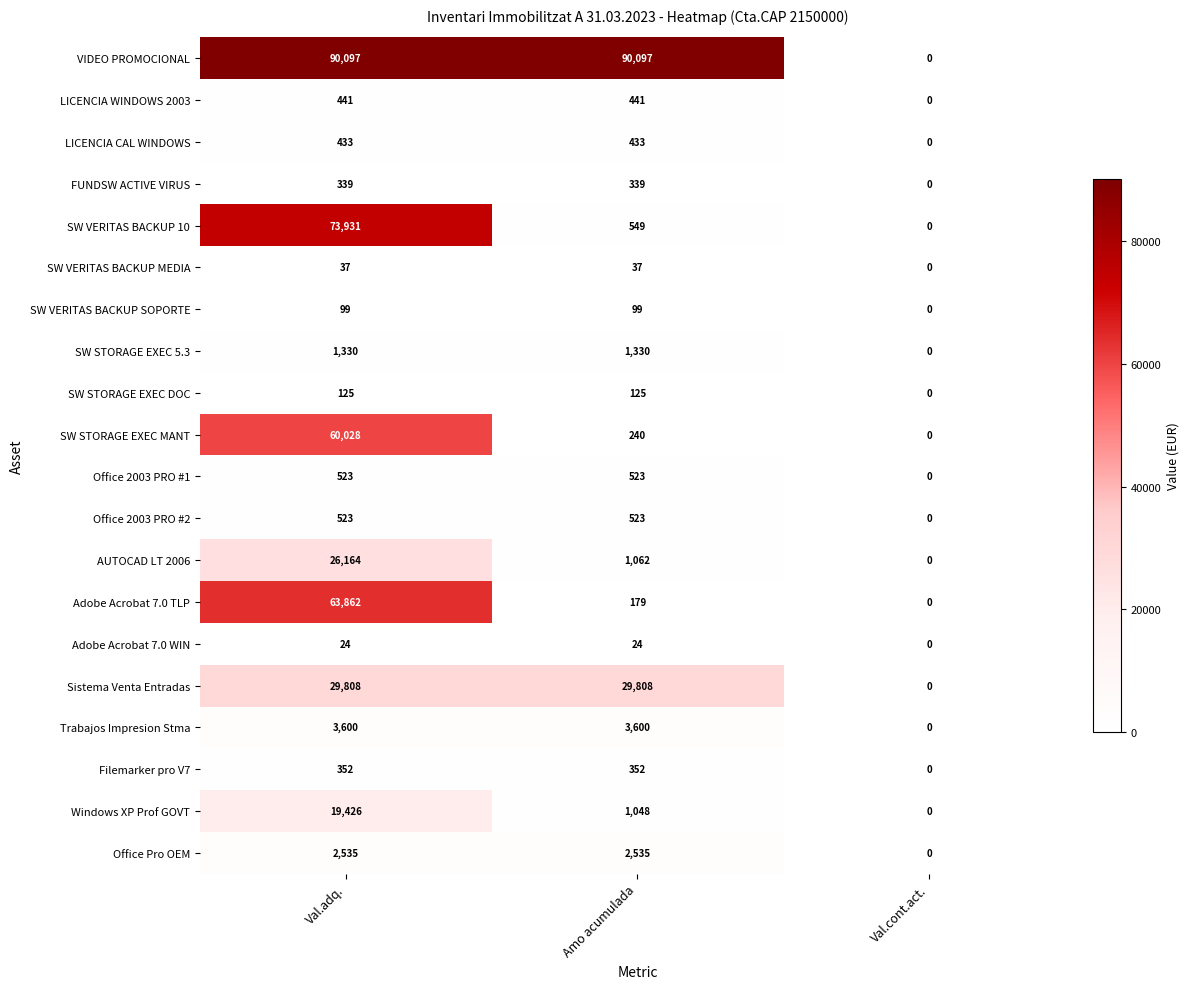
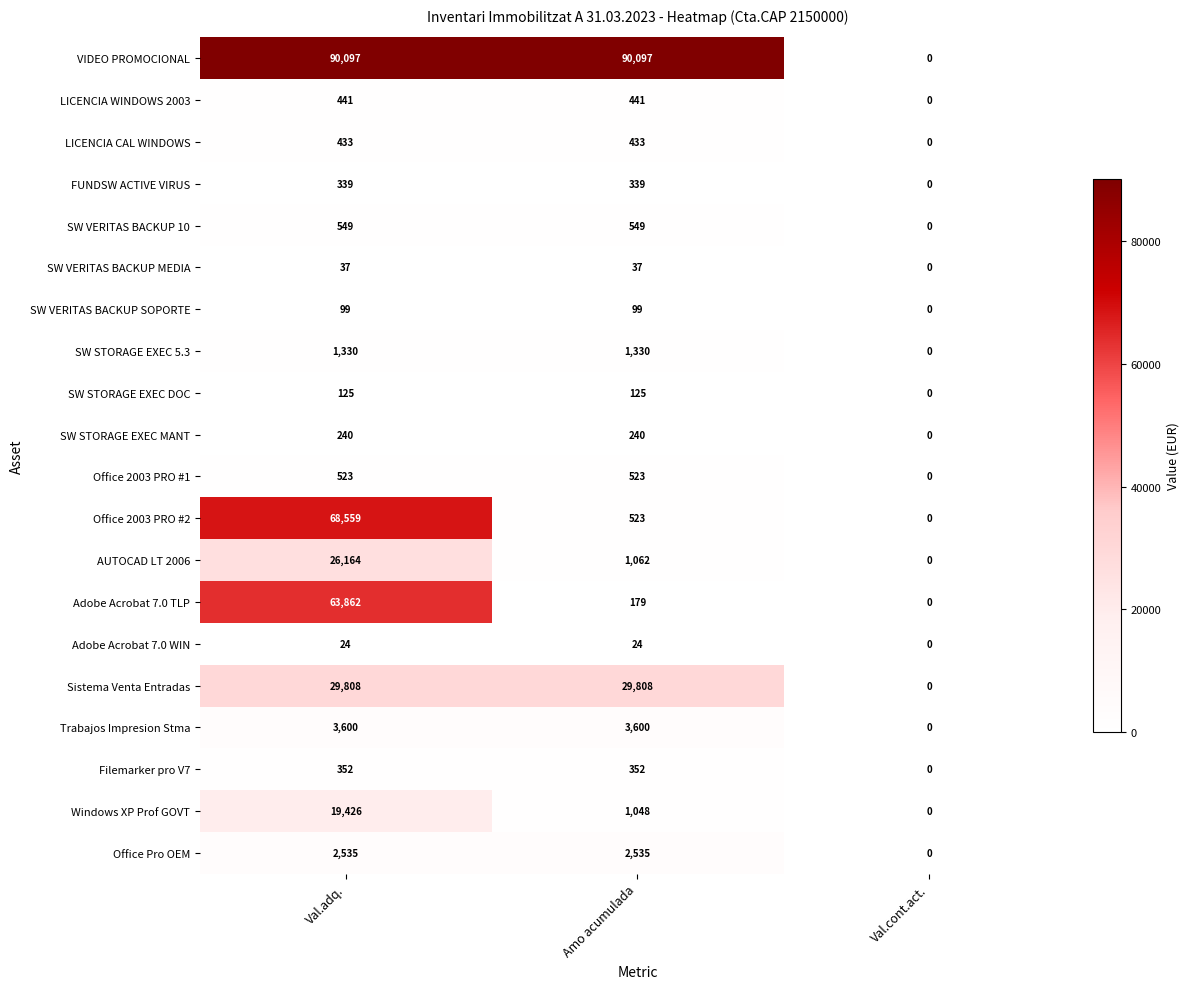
SW VERITAS BACKUP 10, Val.adq.: 73,931 -> 549
SW STORAGE EXEC MANT, Val.adq.: 60,028 -> 240
Office 2003 PRO #2, Val.adq.: 523 -> 68,559
